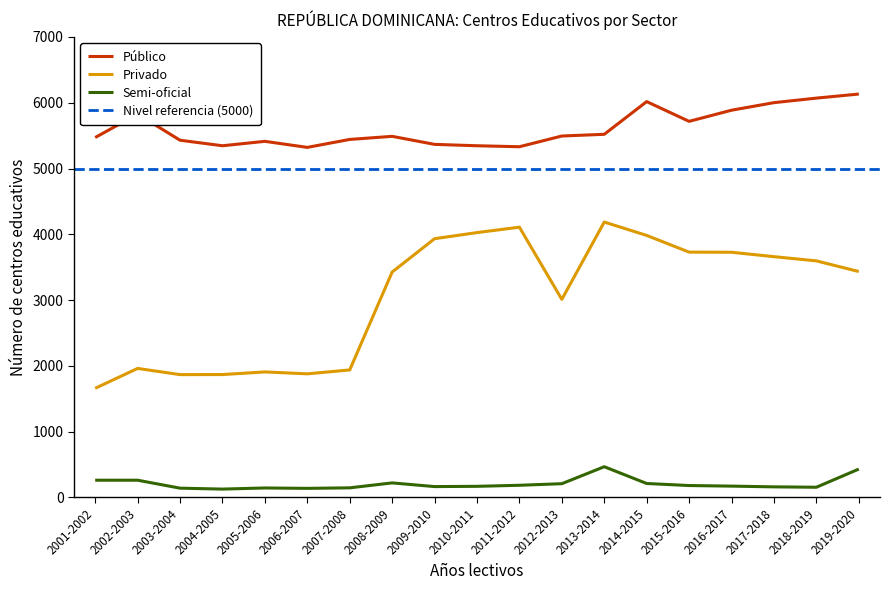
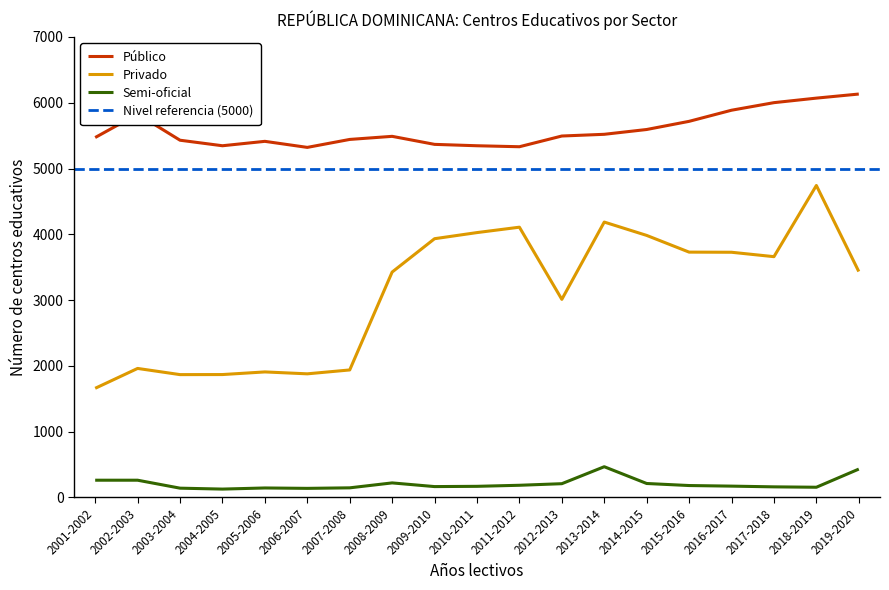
Público, 2014-2015: 6000 -> 5600
Privado, 2018-2019: 3600 -> 4700
